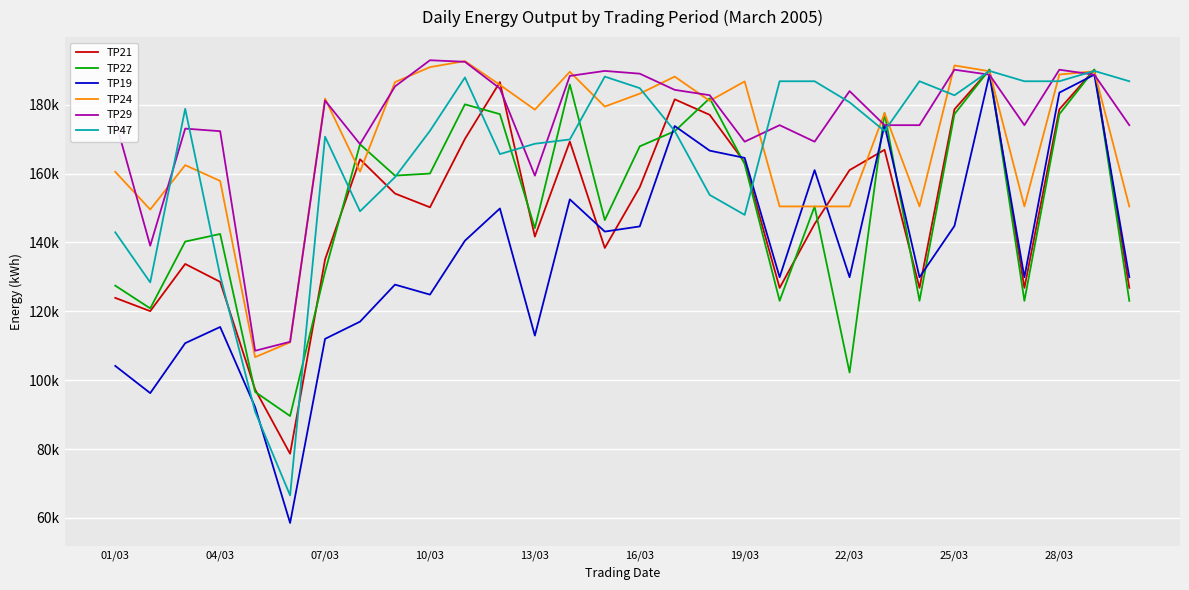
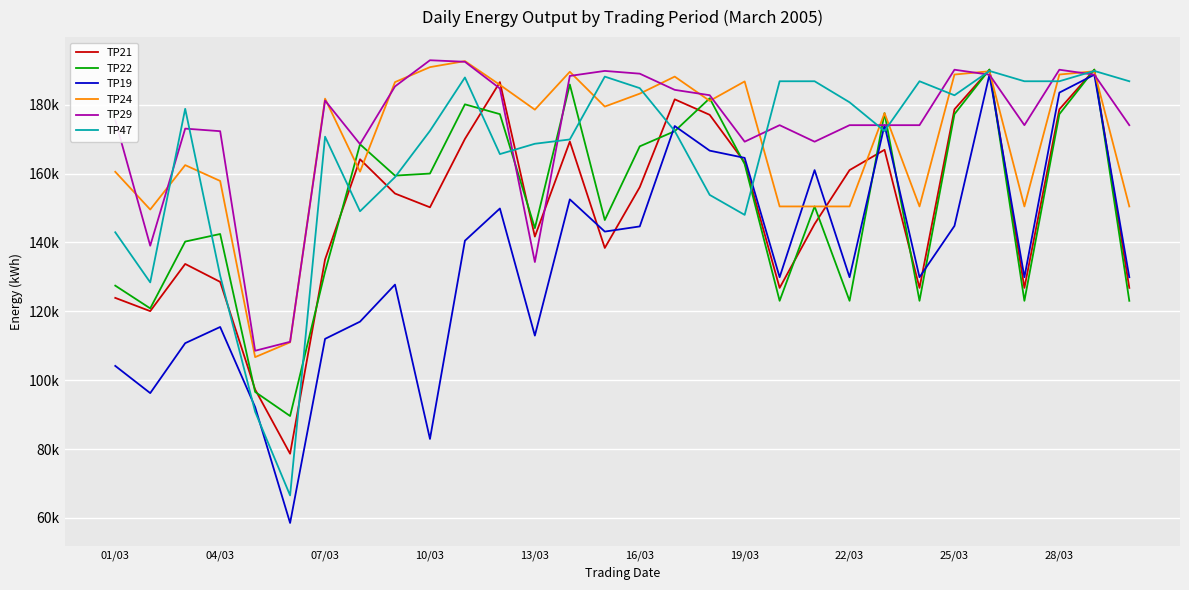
TP19, 10/03: 125000 -> 83000
TP29, 13/03: 159000 -> 134000
TP22, 22/03: 102000 -> 123000
TP29, 22/03: 184000 -> 174000
TP24, 25/03: 191000 -> 189000
